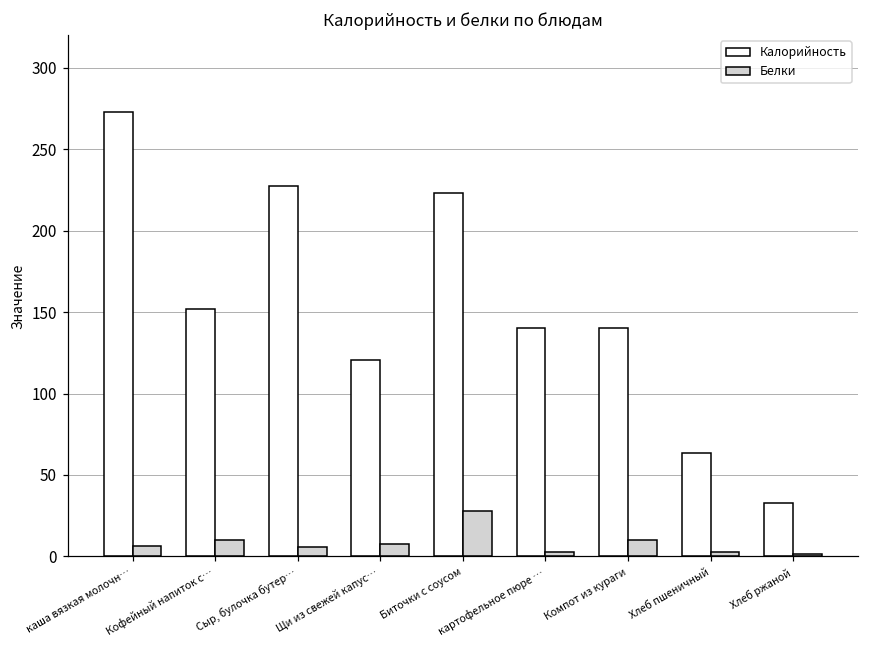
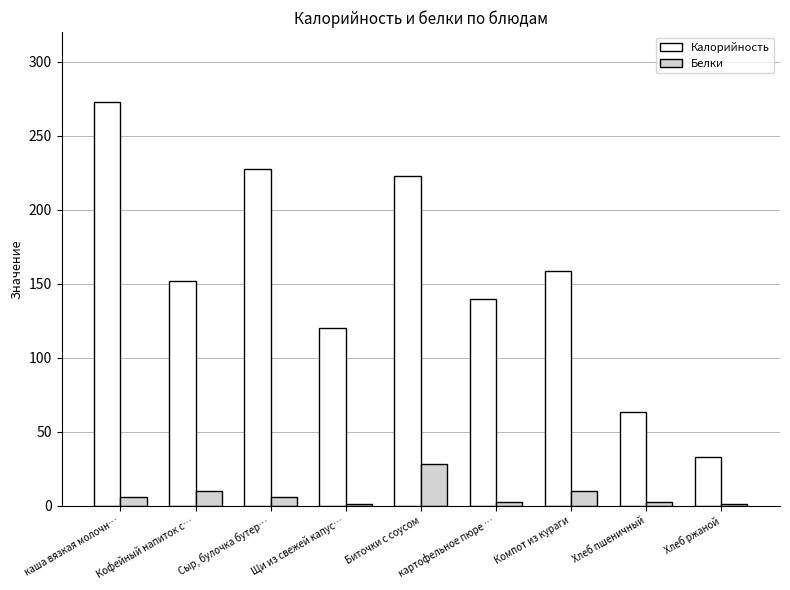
Белки, Щи из свежей капус…: 8 -> 1
Калорийность, Компот из кураги: 140 -> 158
